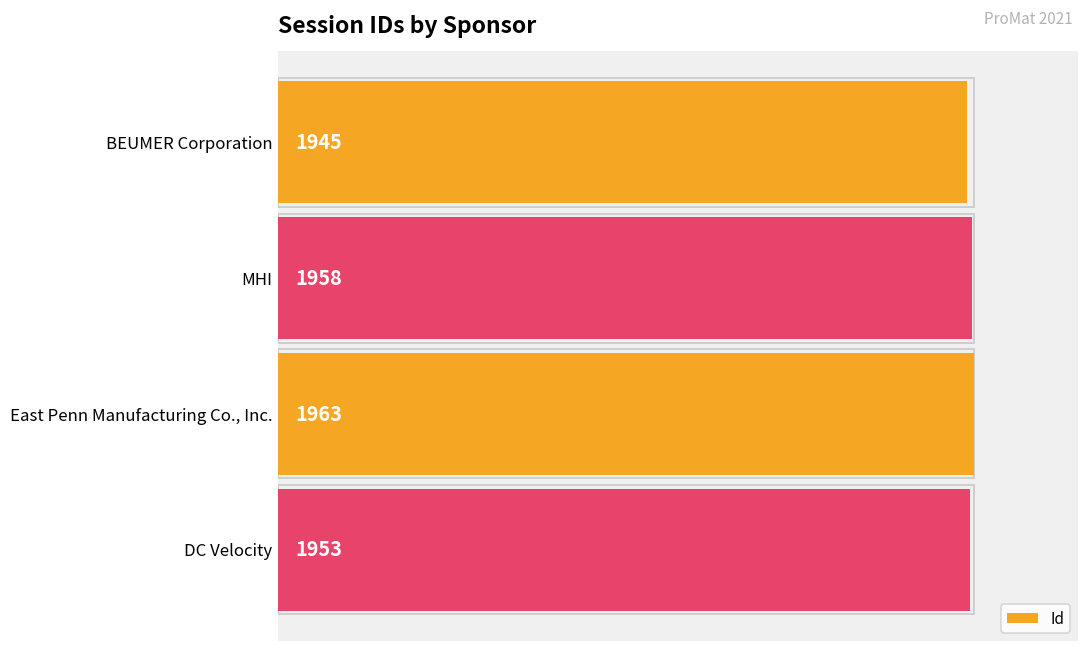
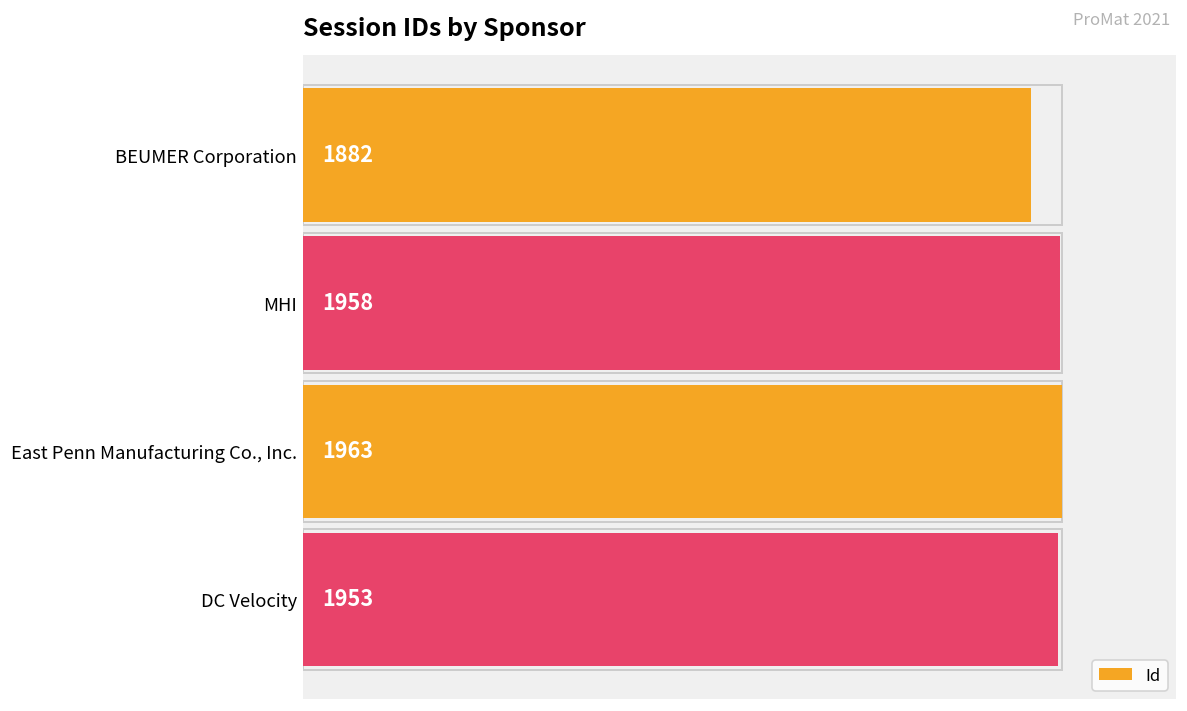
Id, BEUMER Corporation: 1945 -> 1882
